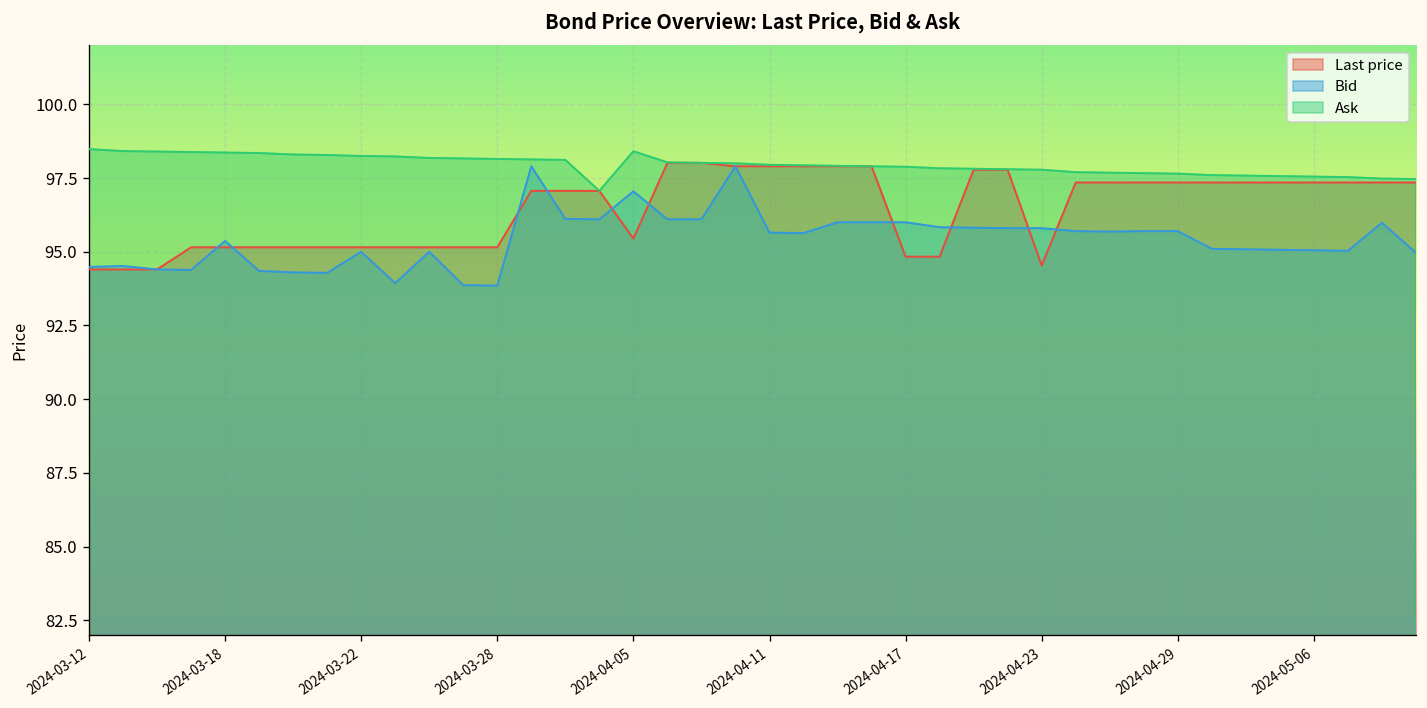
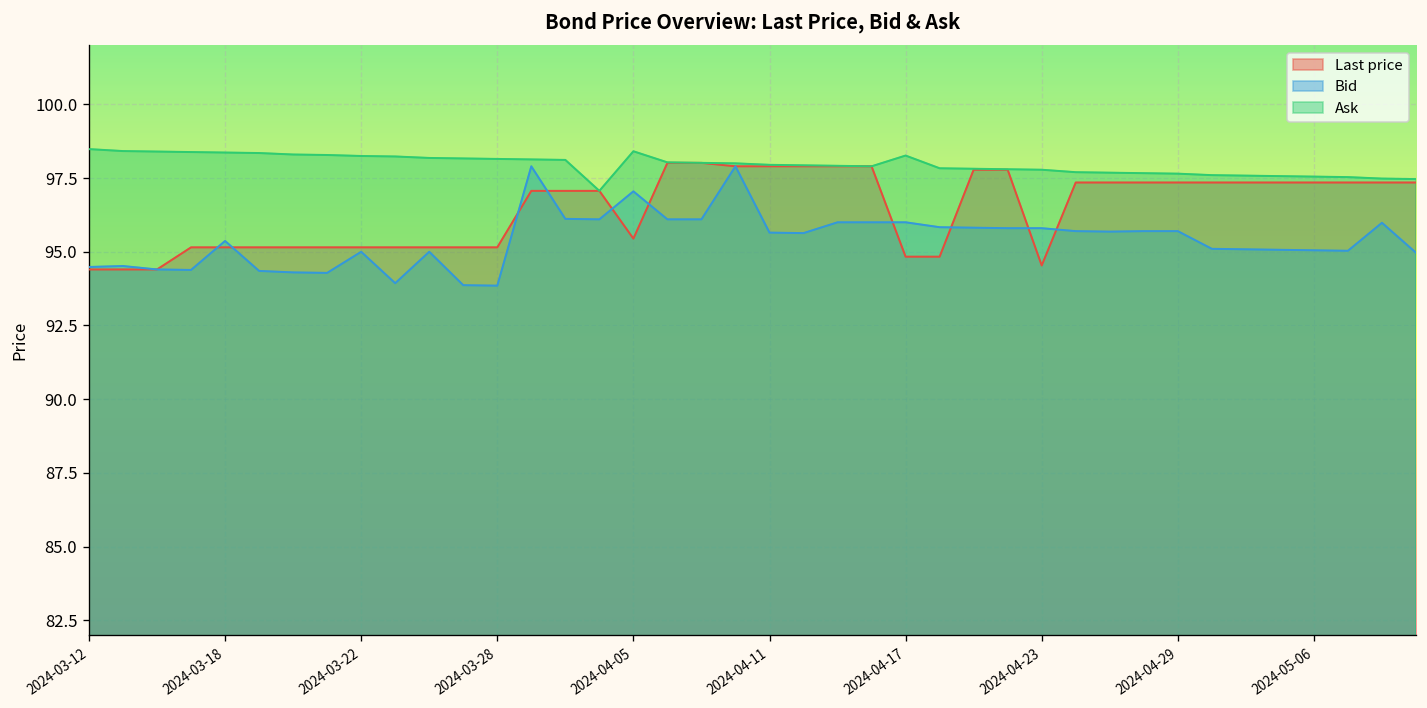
Ask, 2024-04-17: 97.9 -> 98.3
